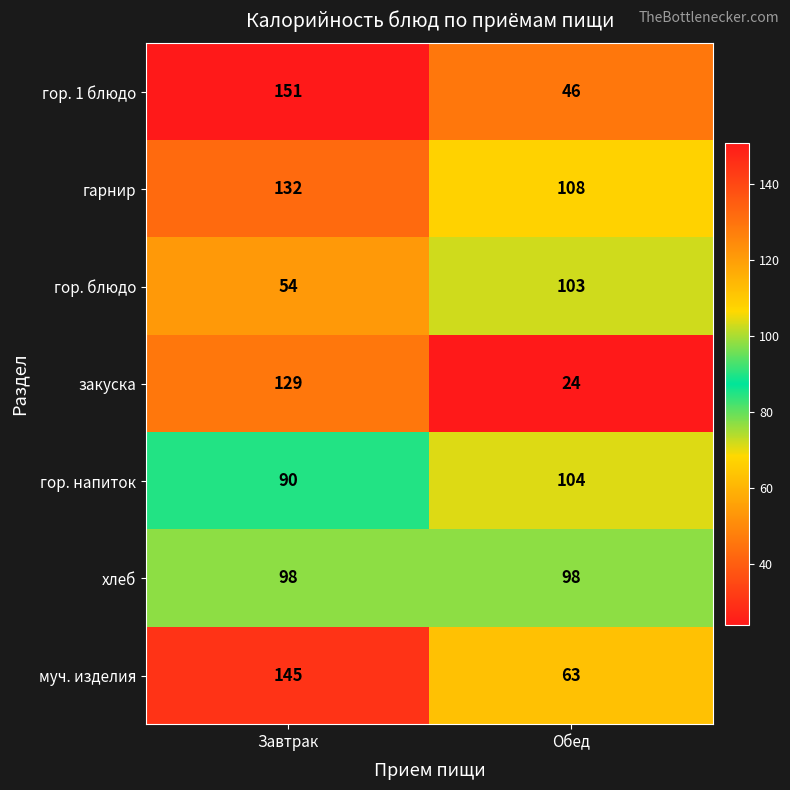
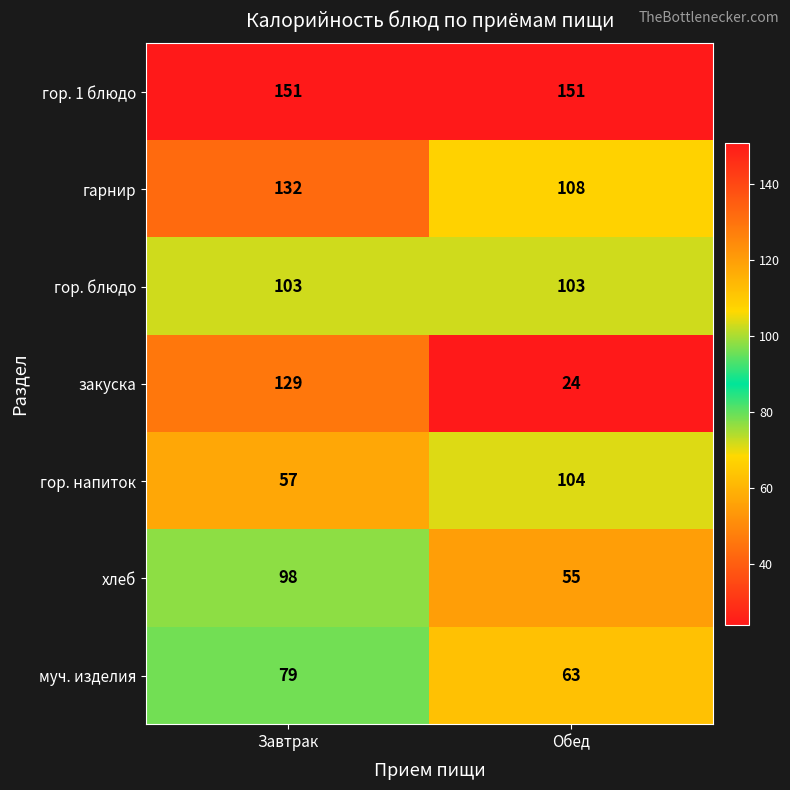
гор. 1 блюдо, Обед: 46 -> 151
гор. блюдо, Завтрак: 54 -> 103
гор. напиток, Завтрак: 90 -> 57
хлеб, Обед: 98 -> 55
муч. изделия, Завтрак: 145 -> 79
